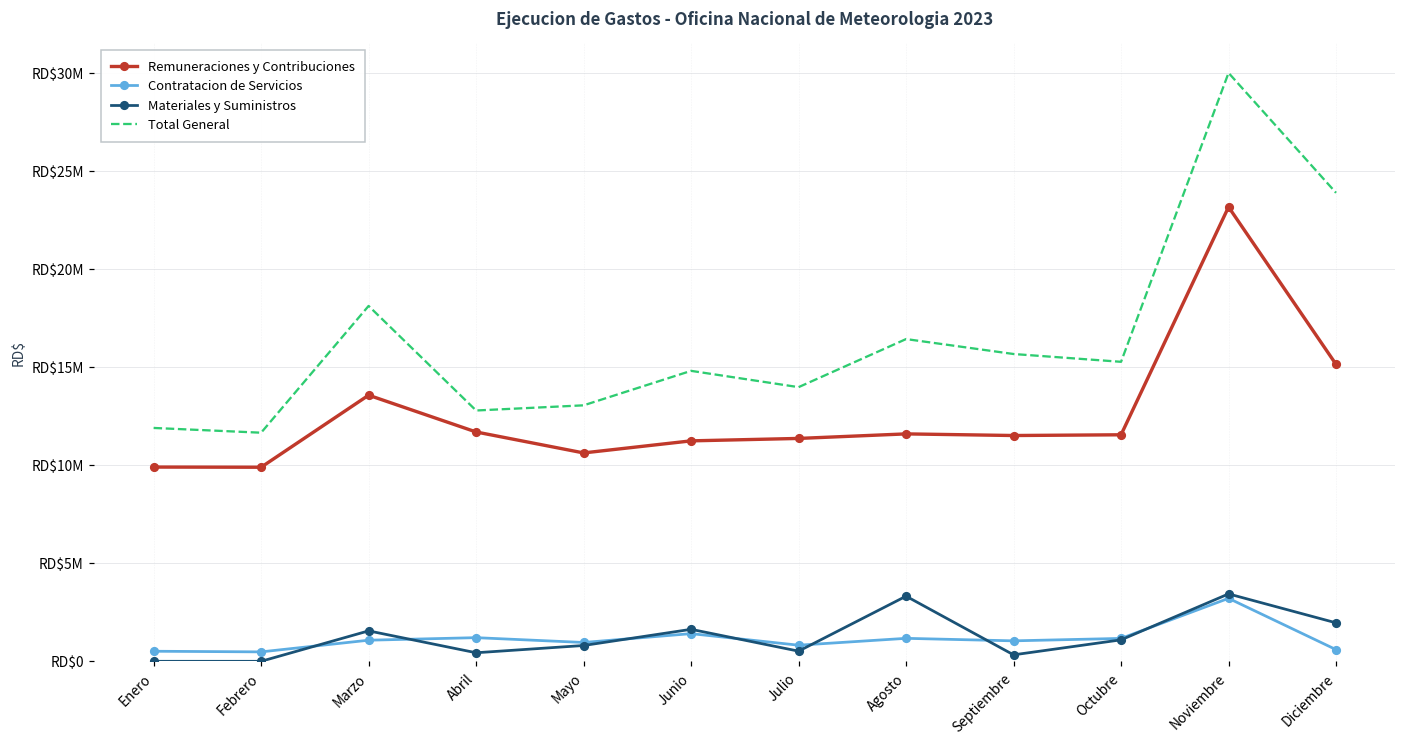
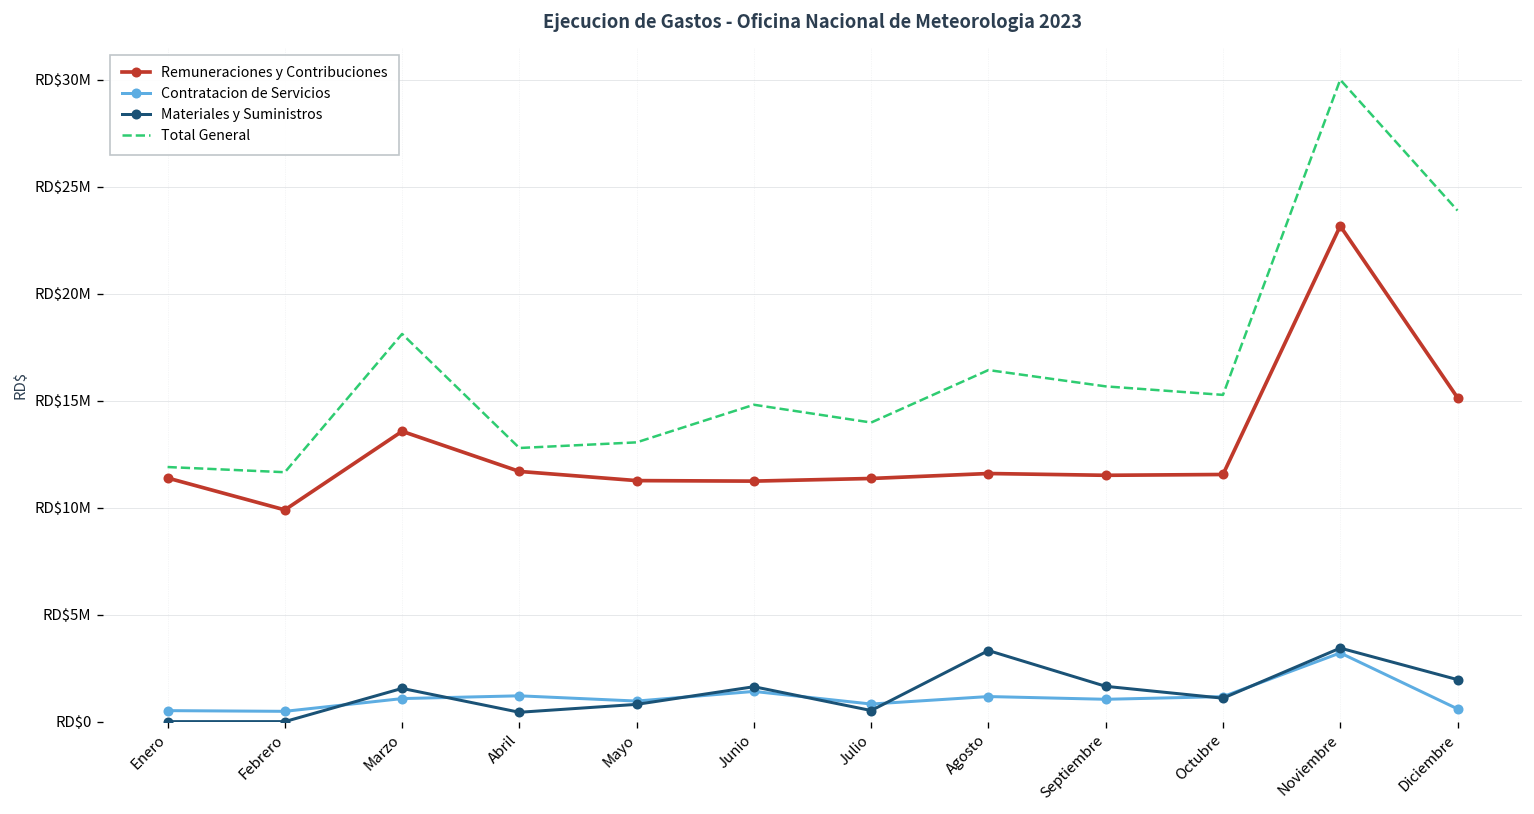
Remuneraciones y Contribuciones, Enero: RD$9900000 -> RD$11400000
Remuneraciones y Contribuciones, Mayo: RD$10600000 -> RD$11300000
Materiales y Suministros, Septiembre: RD$300000 -> RD$1600000
